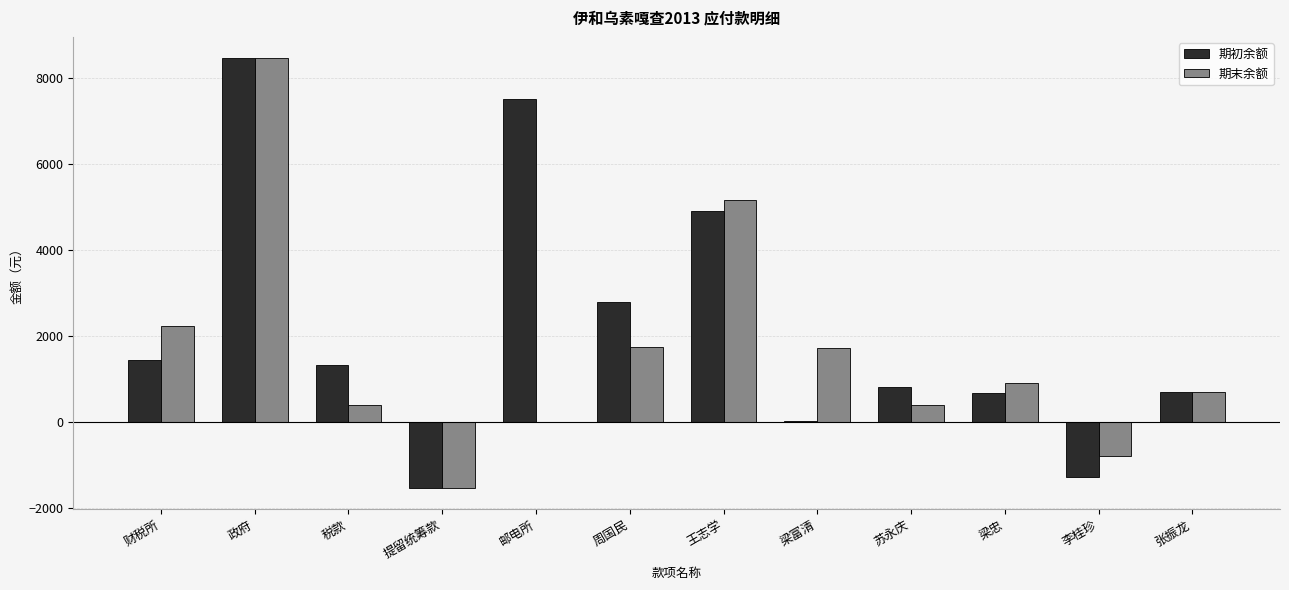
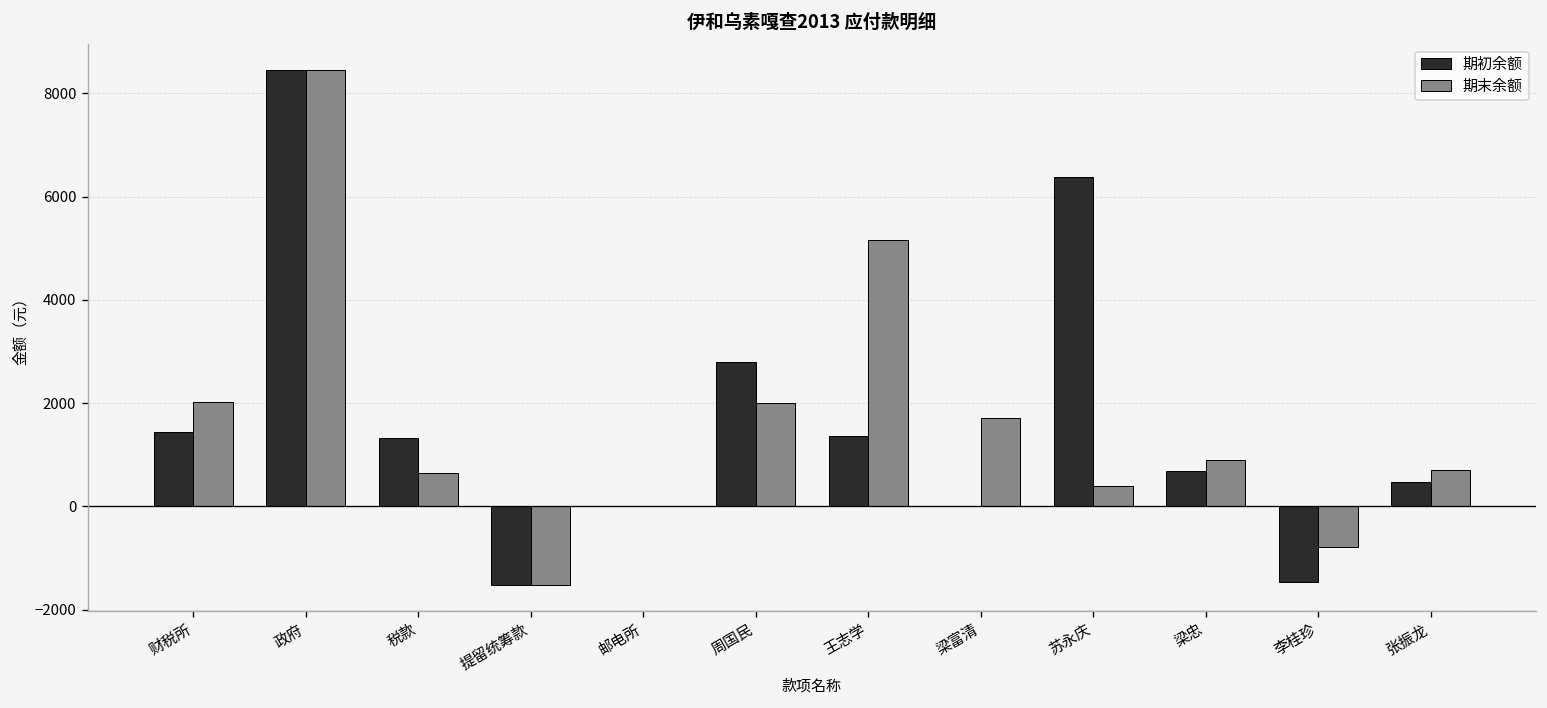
期末余额, 财税所: 2200 -> 2000
期末余额, 税款: 400 -> 700
期初余额, 邮电所: 7500 -> 0
期末余额, 周国民: 1700 -> 2000
期初余额, 王志学: 4900 -> 1400
期初余额, 苏永庆: 800 -> 6400
期初余额, 李桂珍: -1300 -> -1500
期初余额, 张振龙: 700 -> 500
